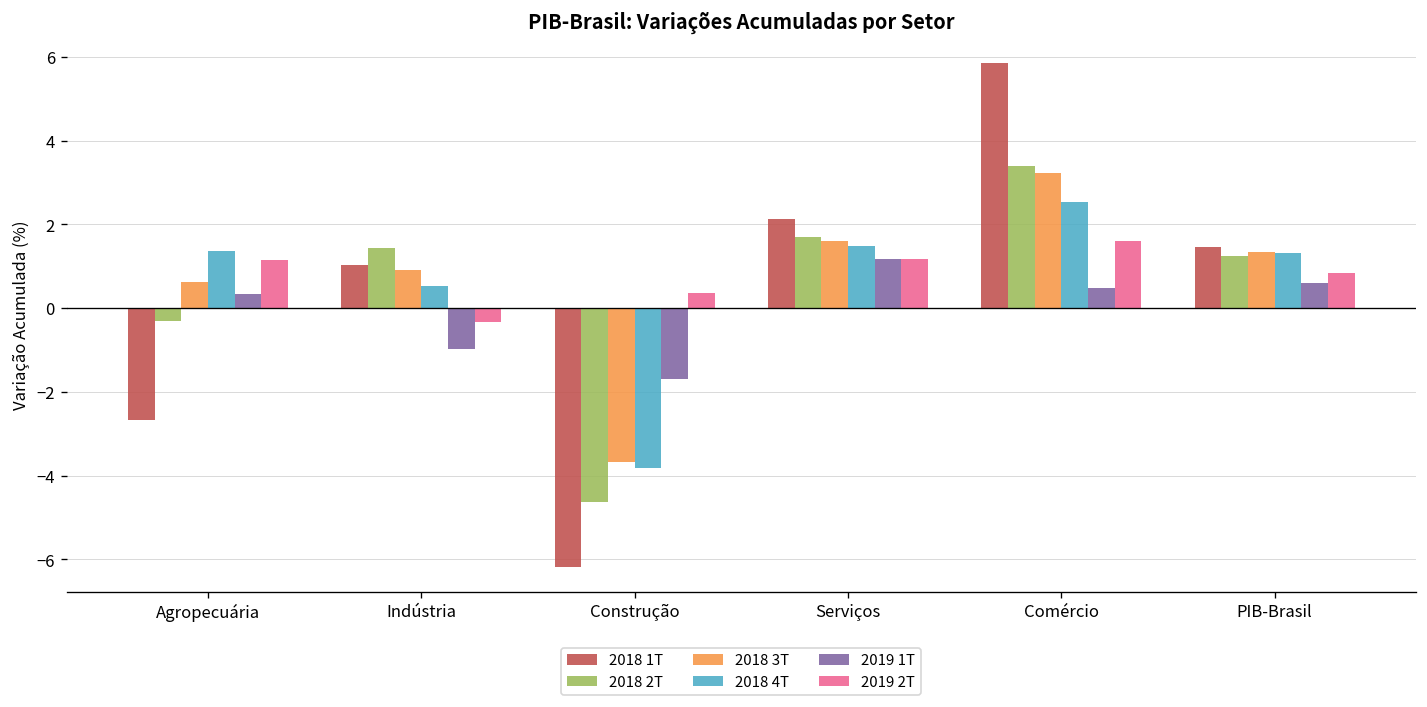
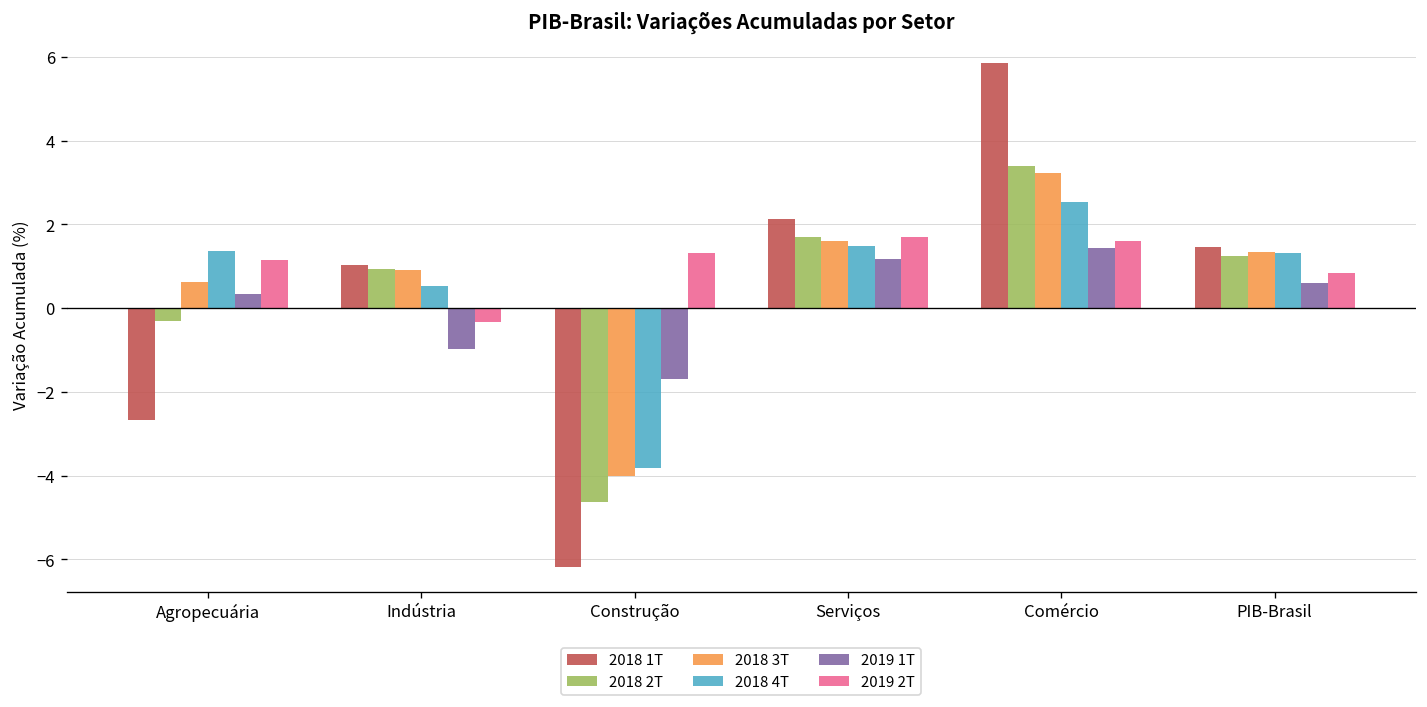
2018 2T, Indústria: 1.4 -> 0.9
2018 3T, Construção: -3.7 -> -4.0
2019 2T, Construção: 0.4 -> 1.3
2019 2T, Serviços: 1.2 -> 1.7
2019 1T, Comércio: 0.5 -> 1.4
